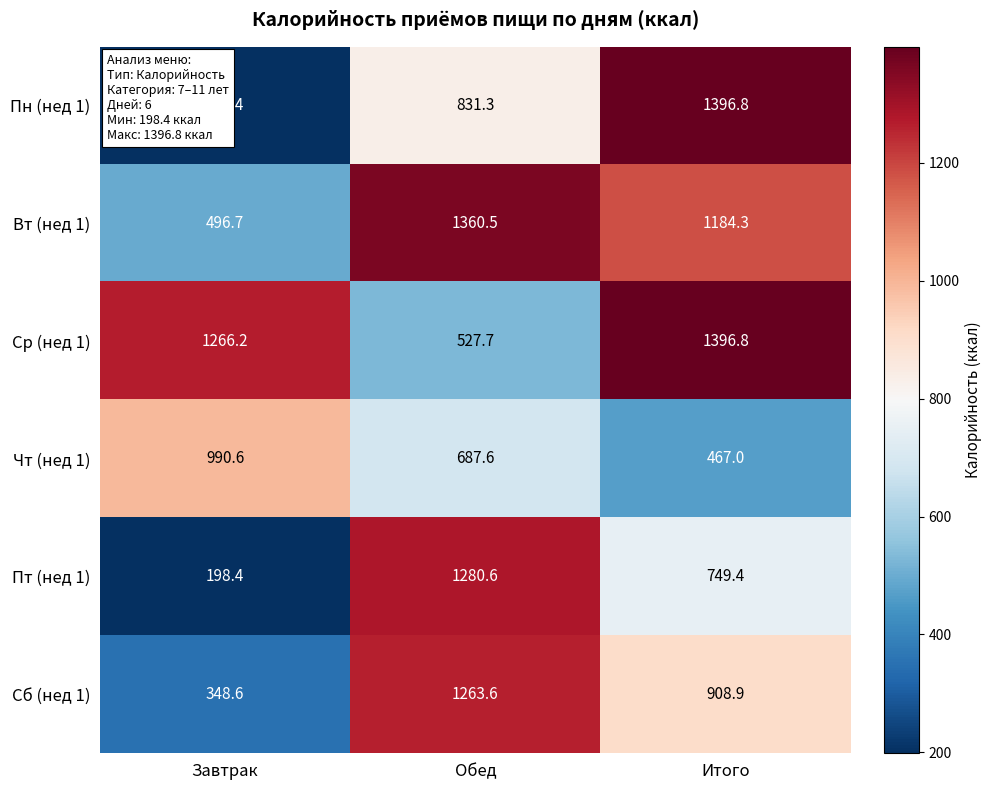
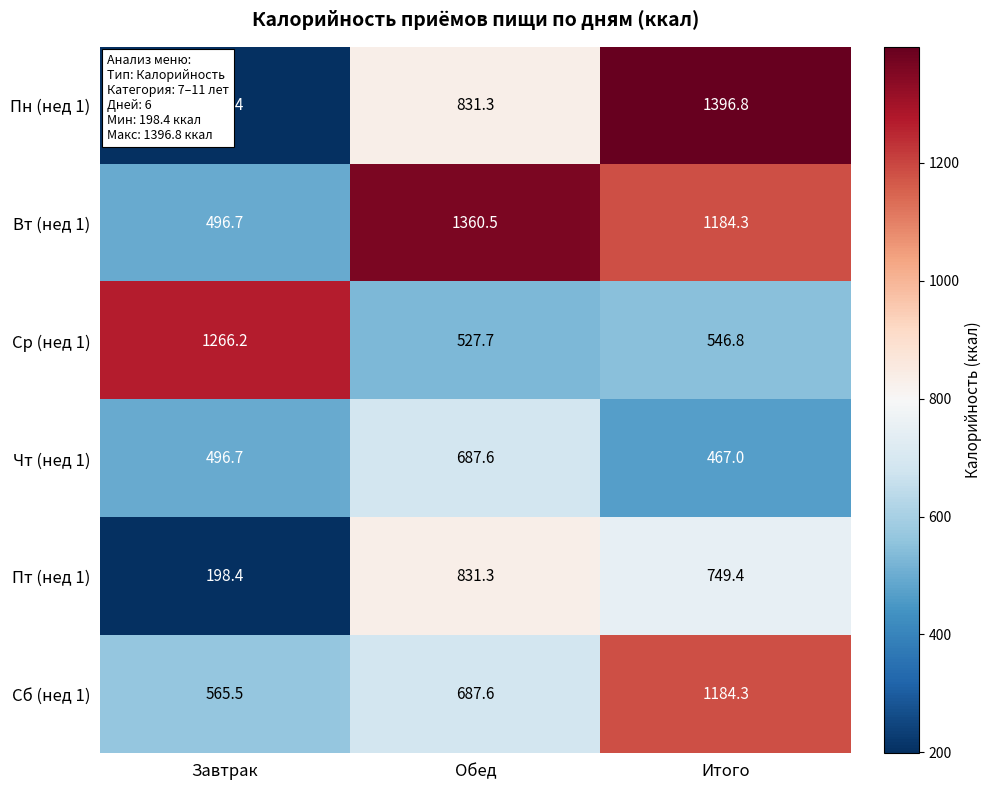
Ср (нед 1), Итого: 1396.8 -> 546.8
Чт (нед 1), Завтрак: 990.6 -> 496.7
Пт (нед 1), Обед: 1280.6 -> 831.3
Сб (нед 1), Завтрак: 348.6 -> 565.5
Сб (нед 1), Обед: 1263.6 -> 687.6
Сб (нед 1), Итого: 908.9 -> 1184.3
